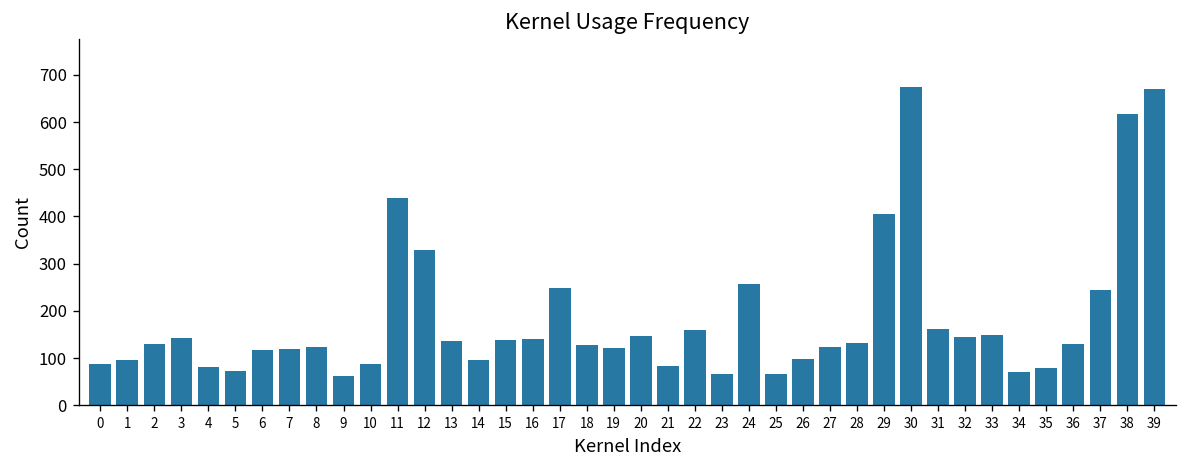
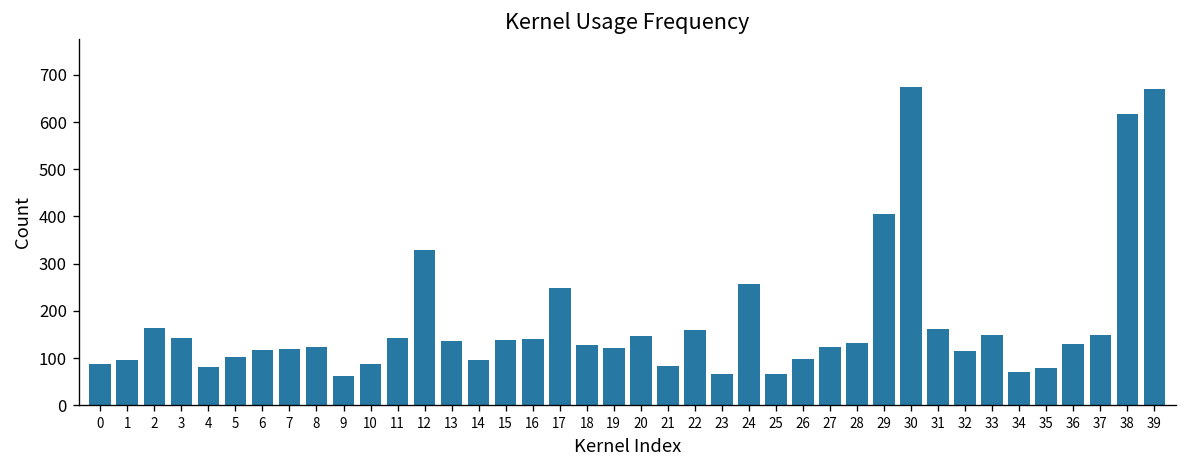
2: 130 -> 160
5: 70 -> 100
11: 440 -> 140
32: 150 -> 120
37: 240 -> 150
